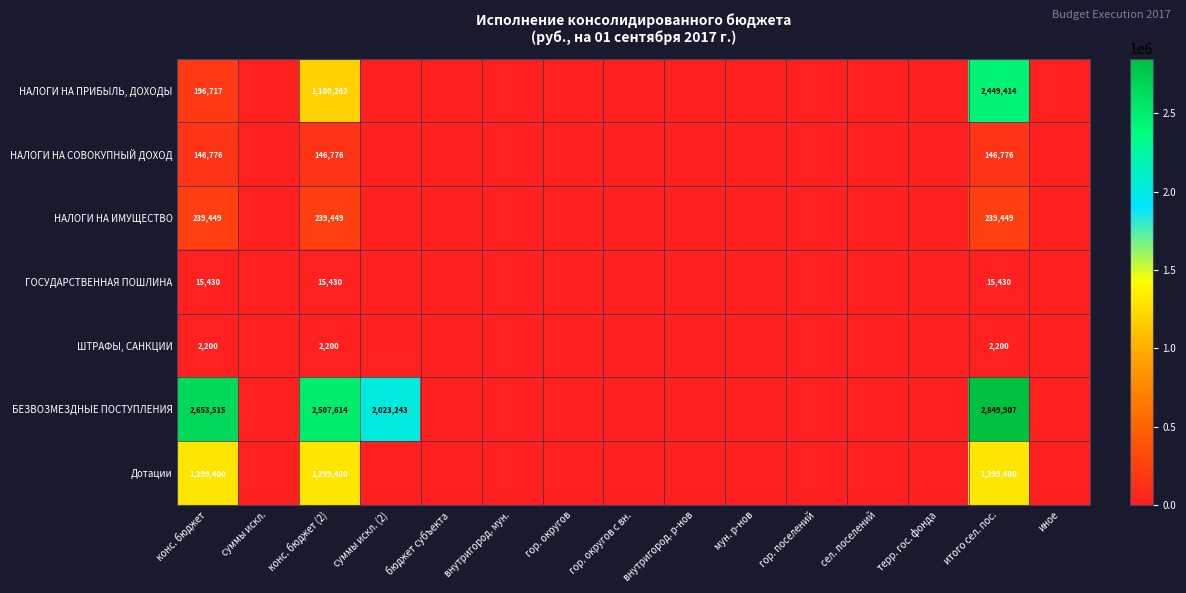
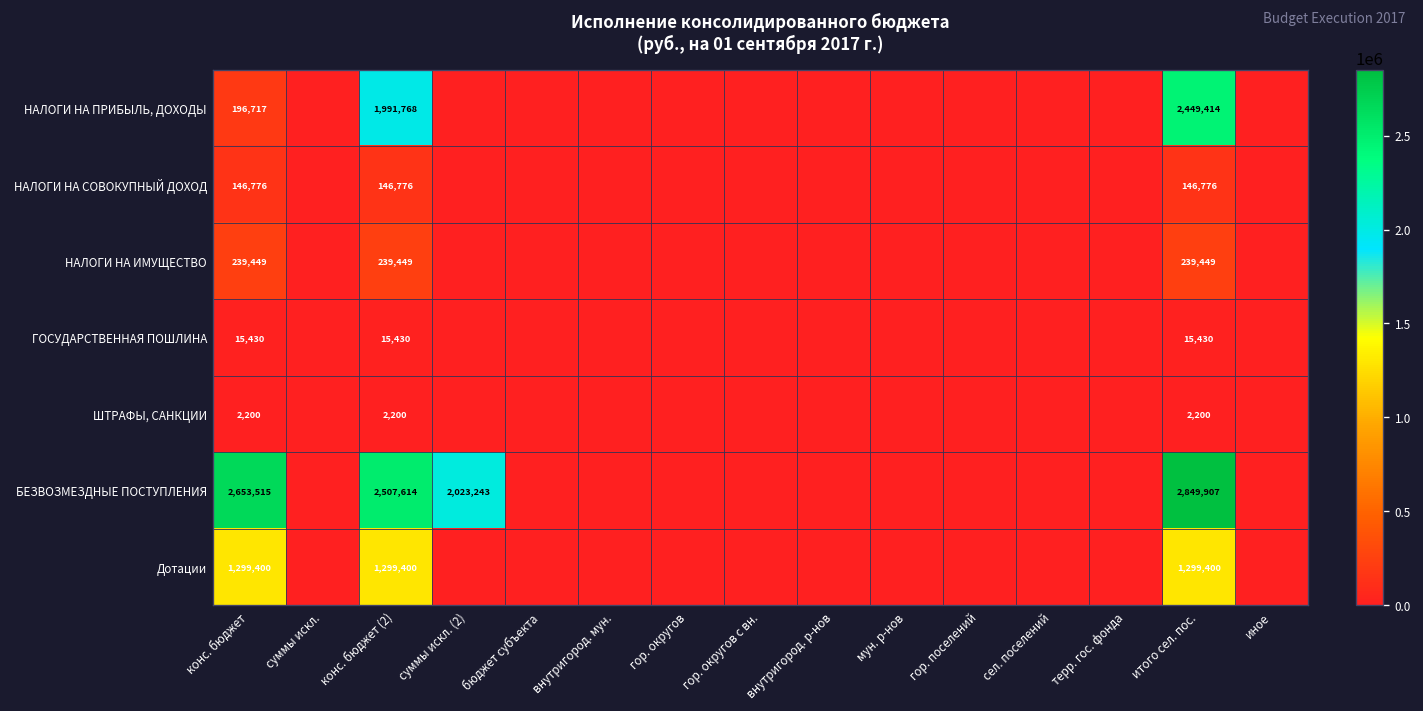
НАЛОГИ НА ПРИБЫЛЬ, ДОХОДЫ, конс. бюджет (2): 1,180,262 -> 1,991,768
